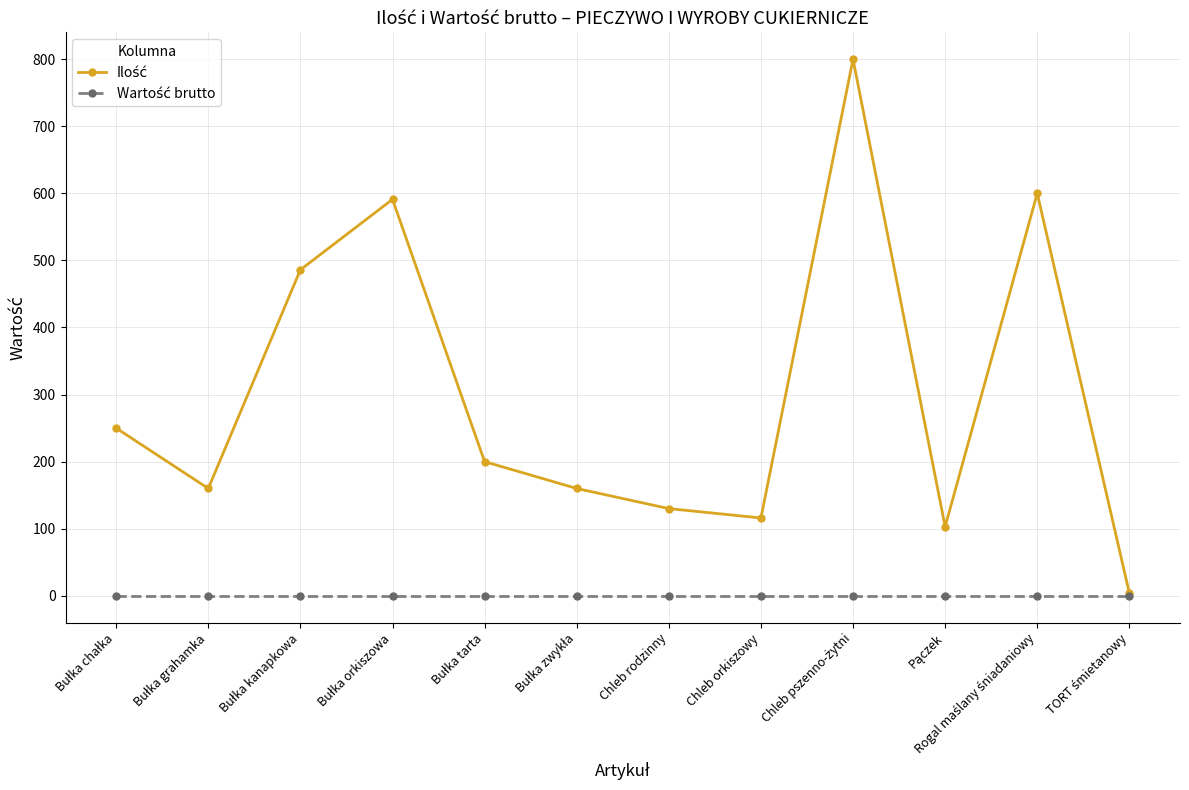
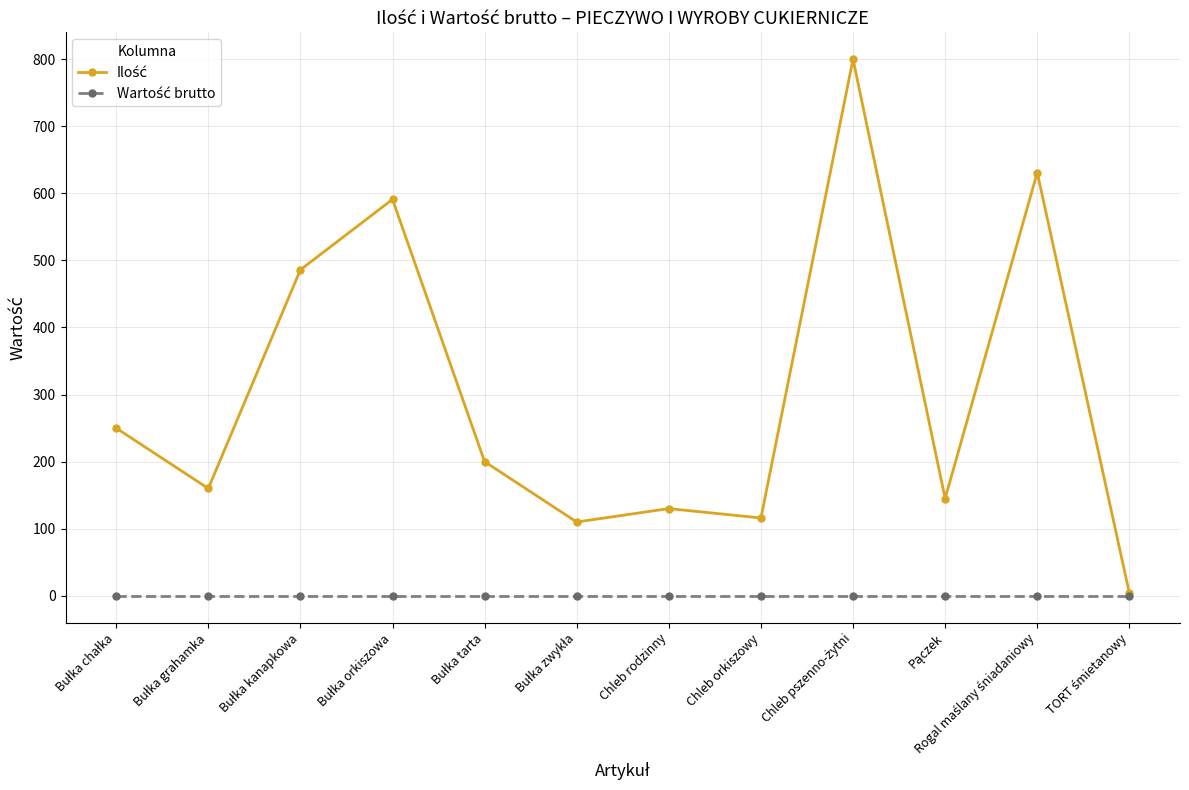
Ilość, Bułka zwykła: 160 -> 110
Ilość, Pączek: 100 -> 150
Ilość, Rogal maślany śniadaniowy: 600 -> 630
